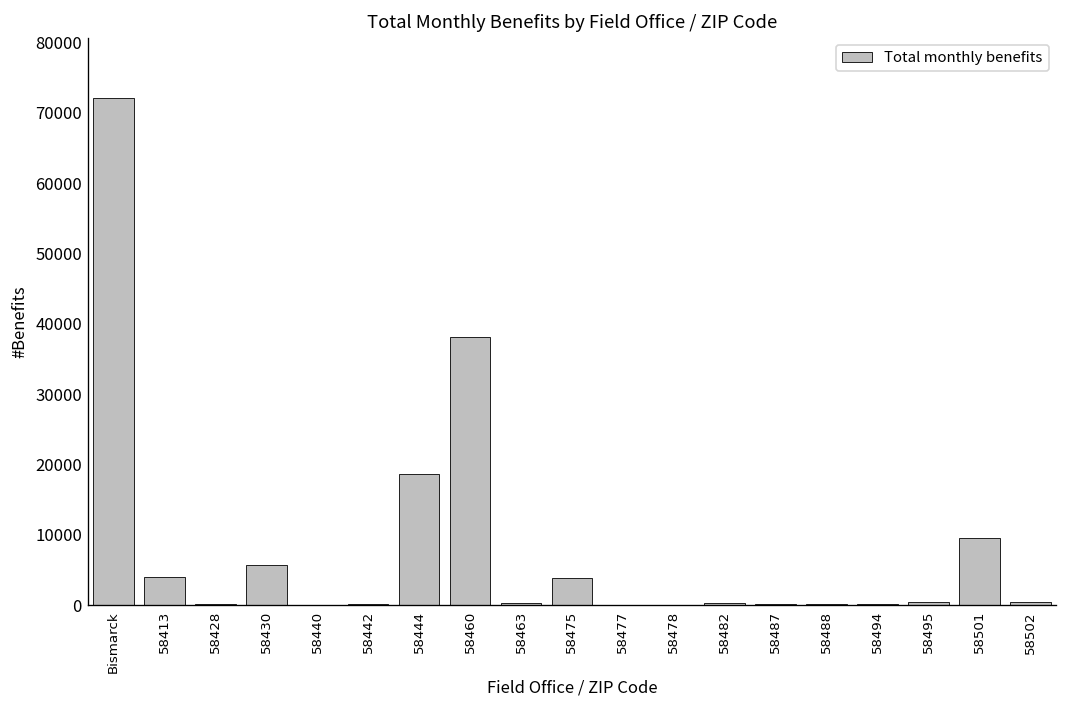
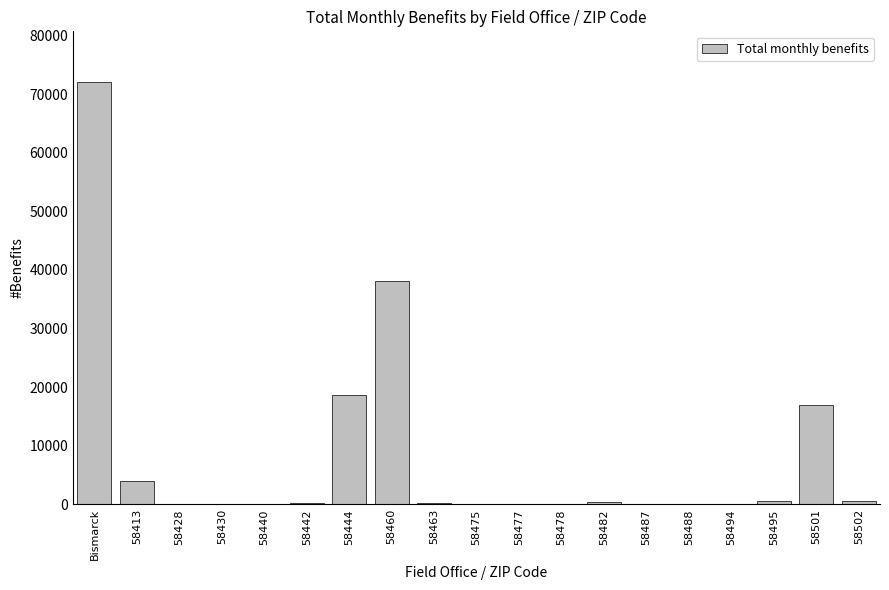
58430: 6000 -> 0
58475: 4000 -> 0
58501: 10000 -> 17000
